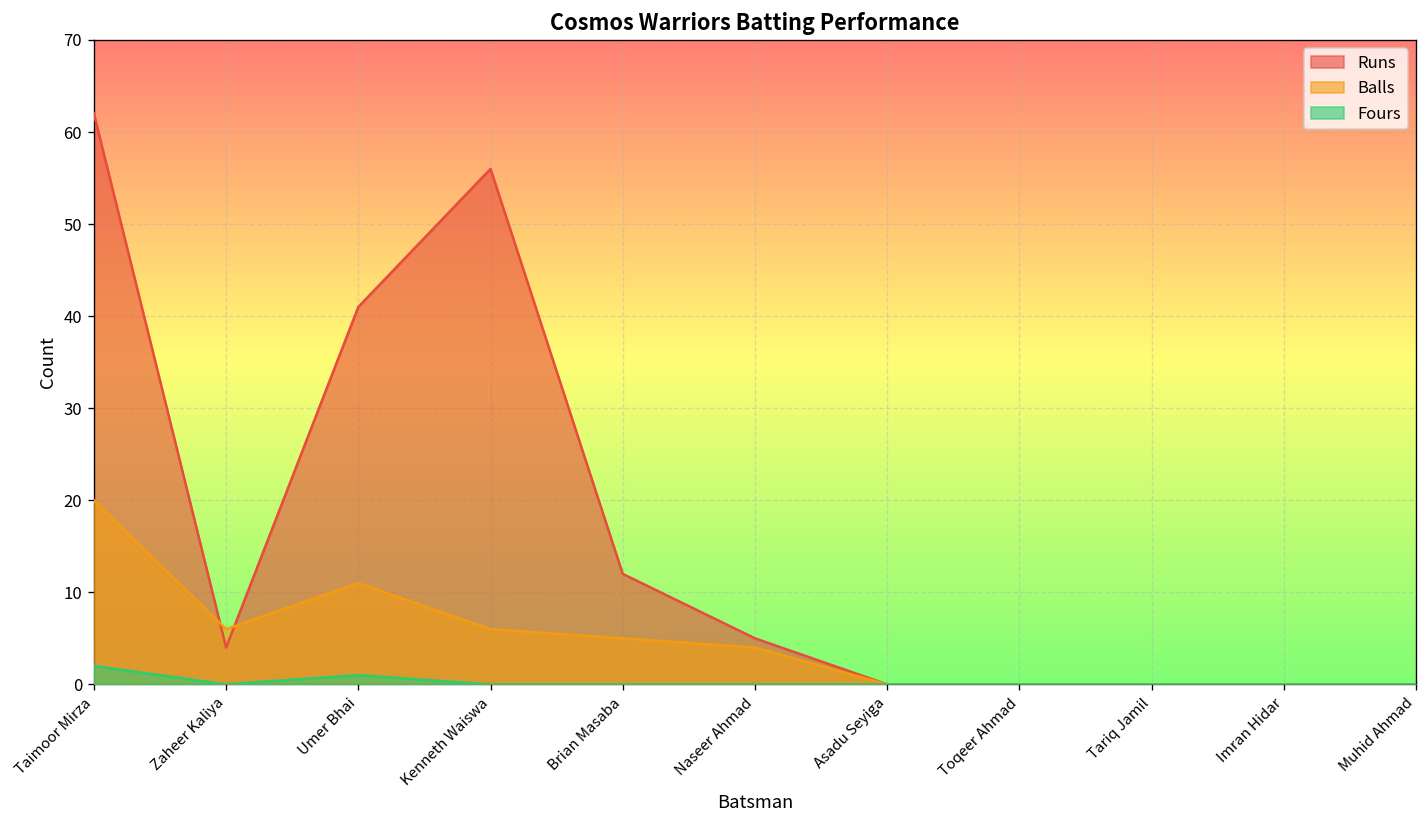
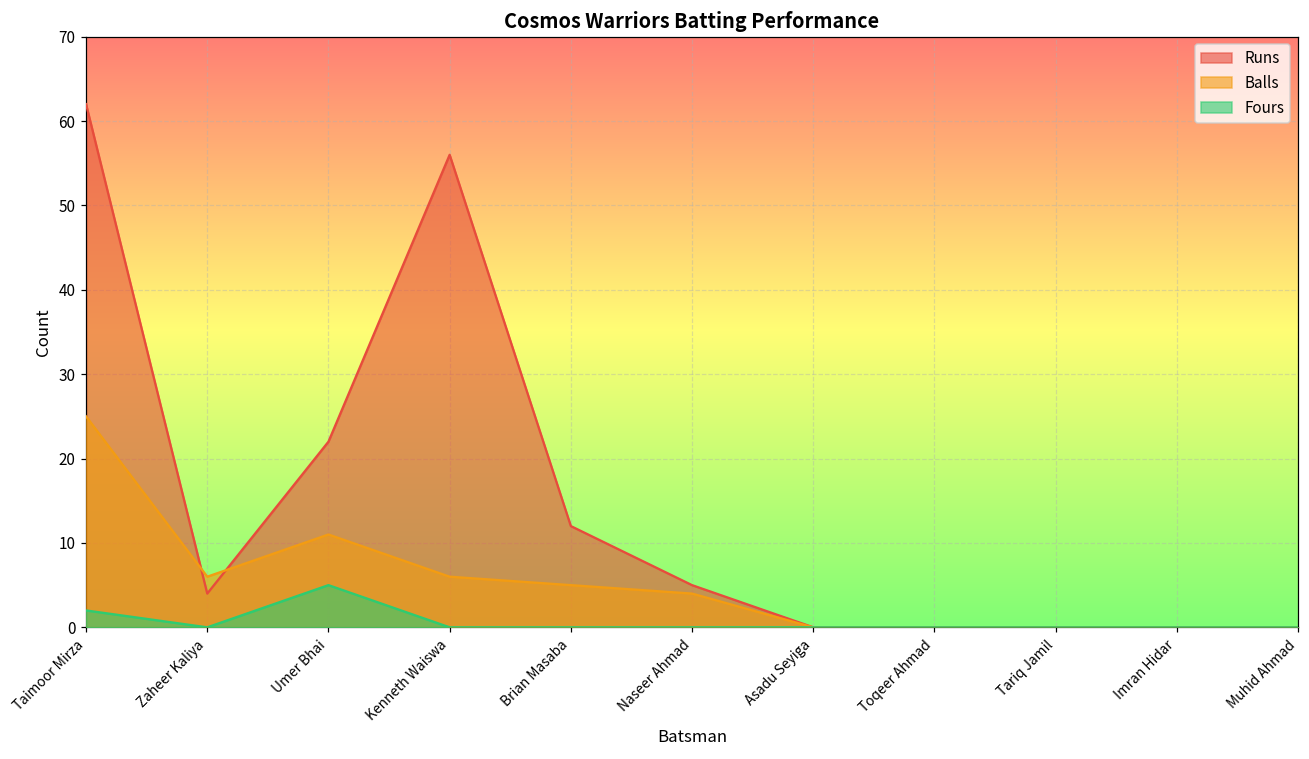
Balls, Taimoor Mirza: 20 -> 25
Runs, Umer Bhai: 41 -> 22
Fours, Umer Bhai: 1 -> 5
